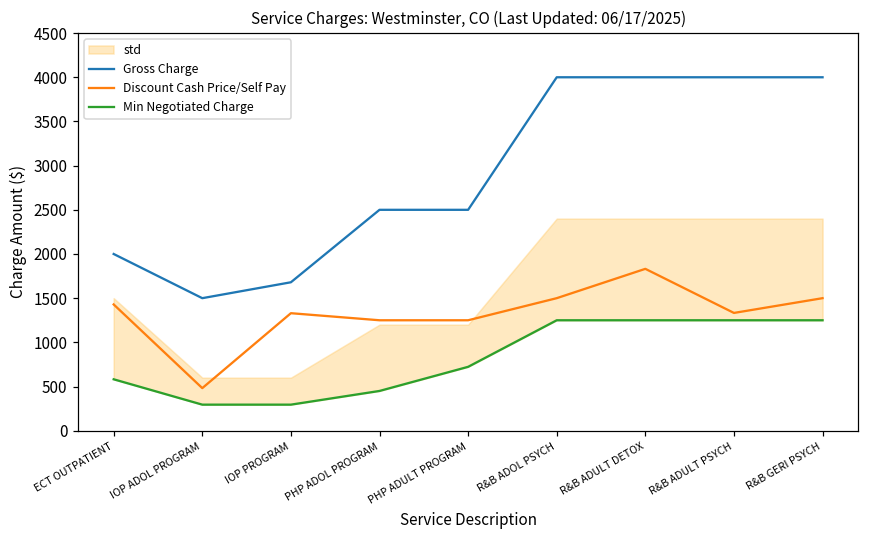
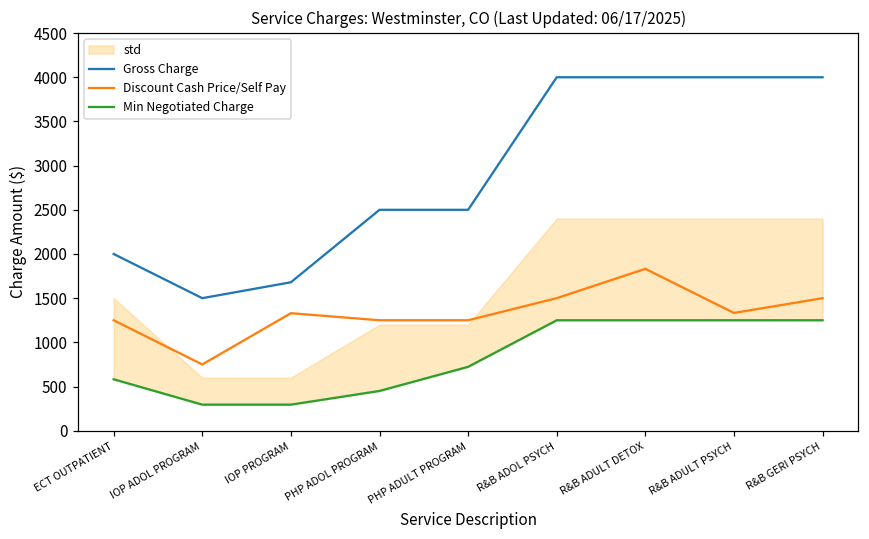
Discount Cash Price/Self Pay, ECT OUTPATIENT: 1400 -> 1300
Discount Cash Price/Self Pay, IOP ADOL PROGRAM: 500 -> 800
